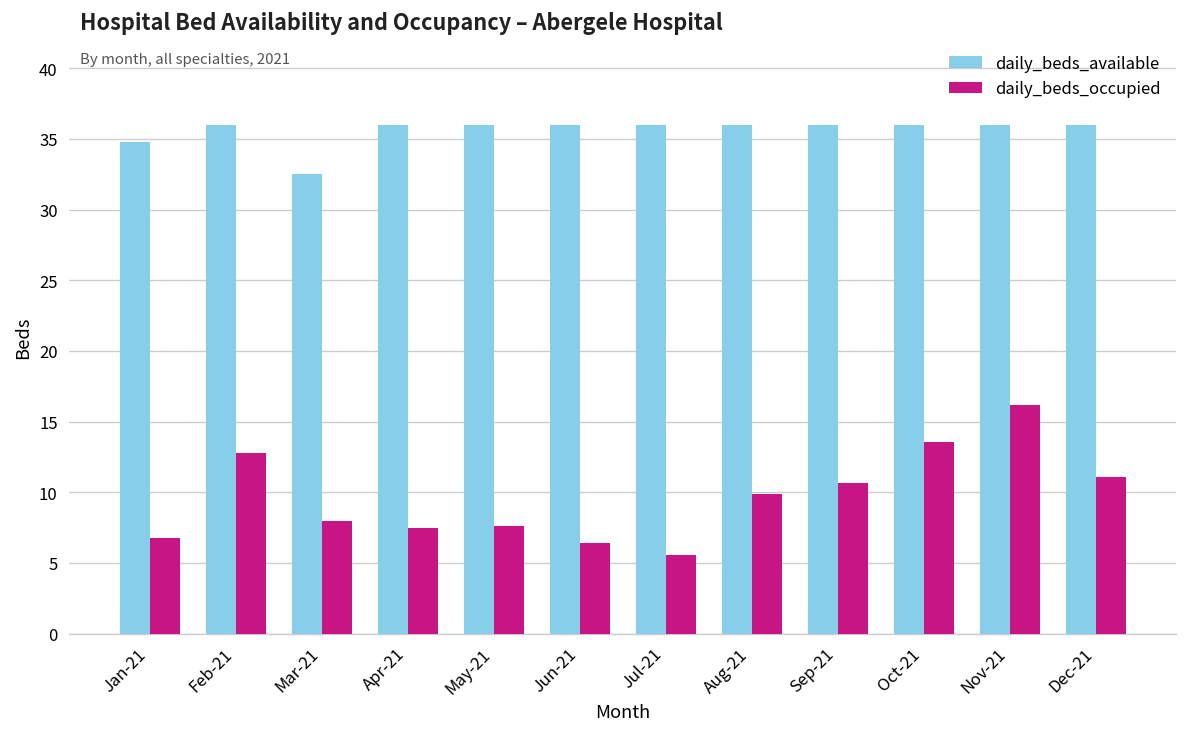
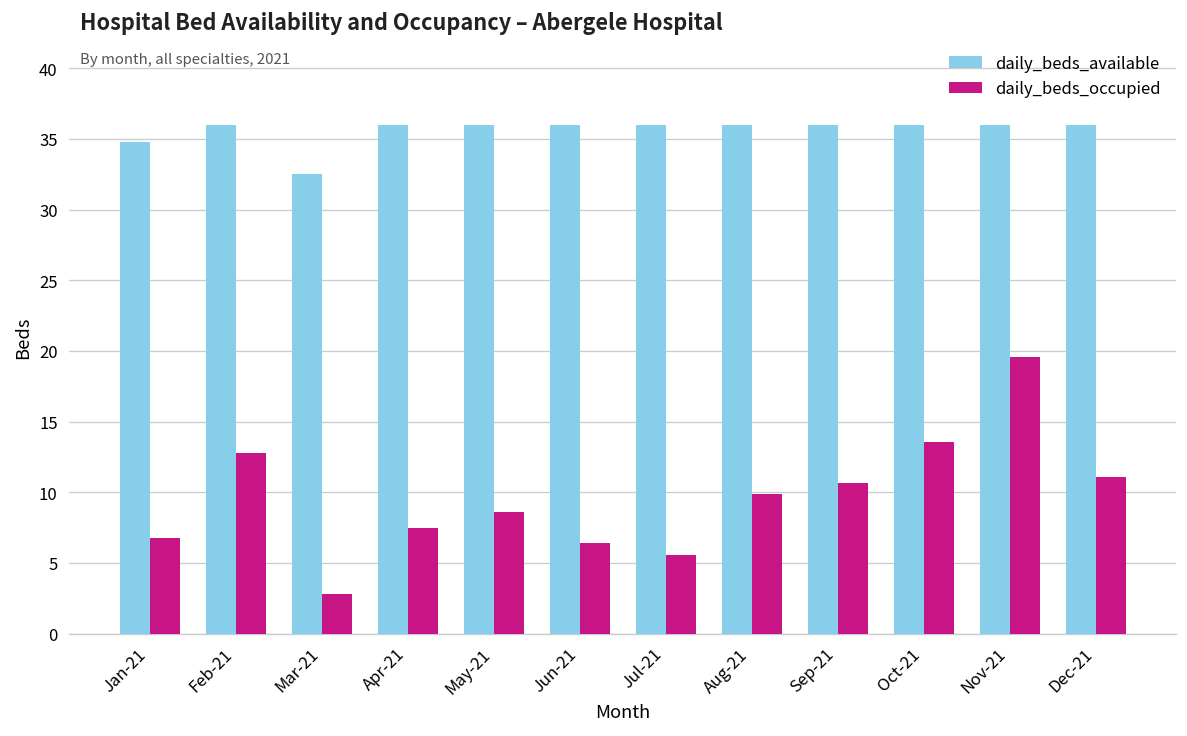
daily_beds_occupied, Mar-21: 8.0 -> 2.8
daily_beds_occupied, May-21: 7.6 -> 8.6
daily_beds_occupied, Nov-21: 16.2 -> 19.6
